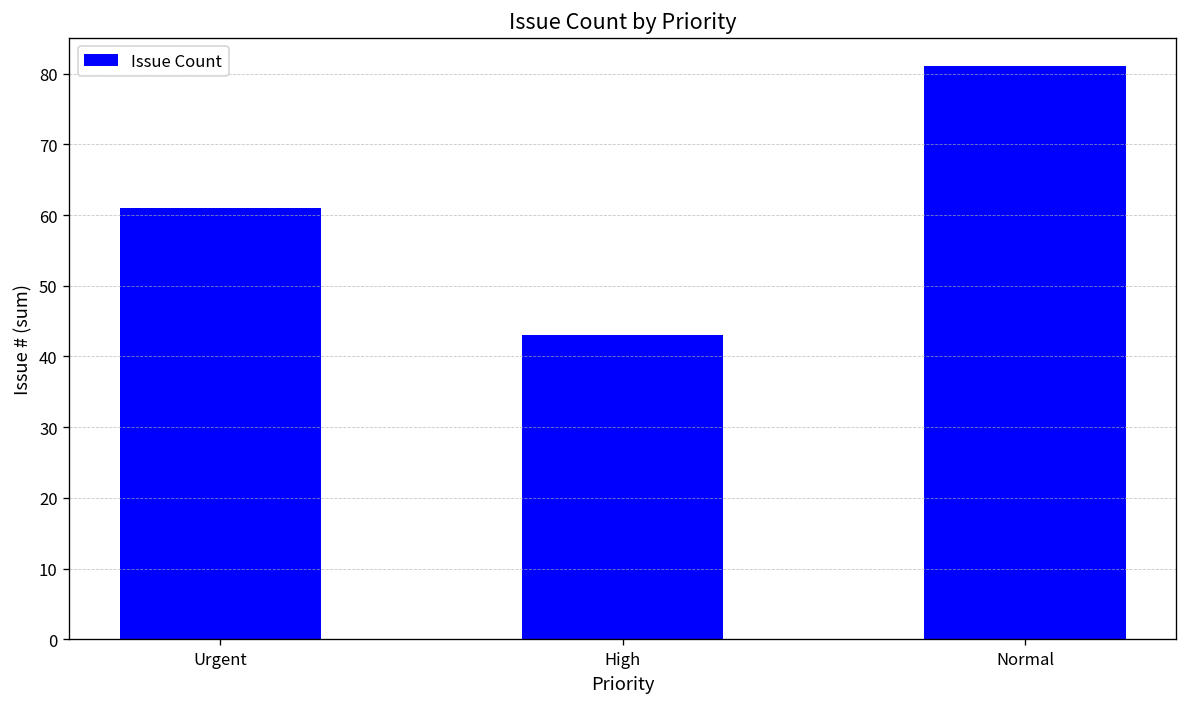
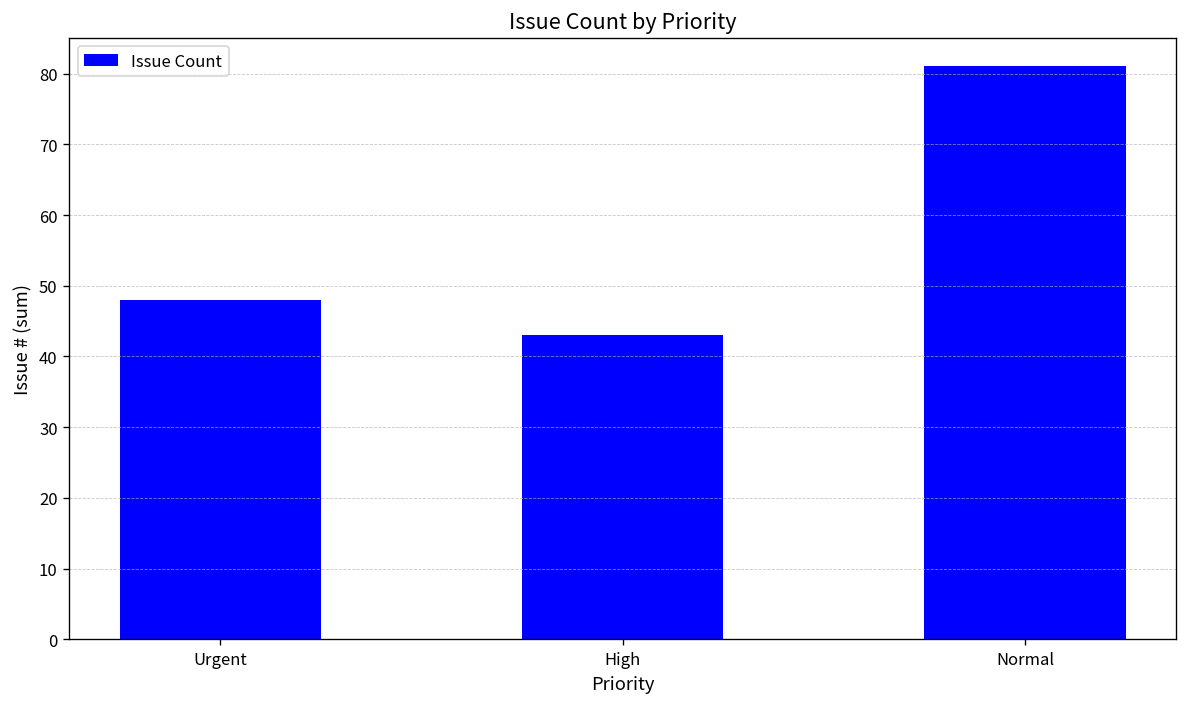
Urgent: 61 -> 48
